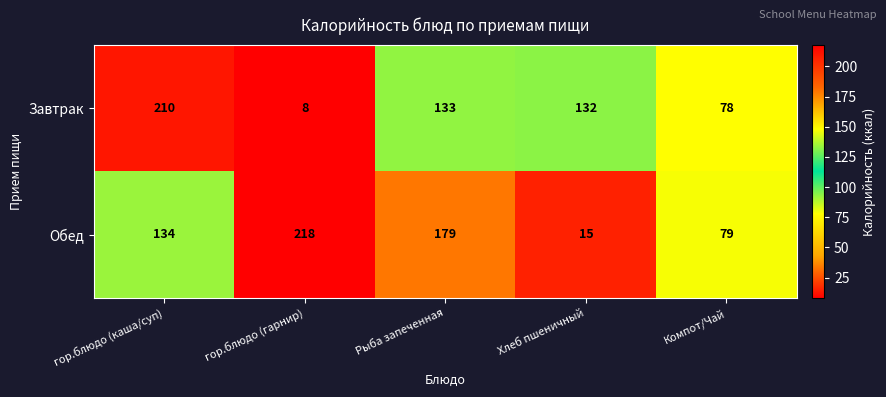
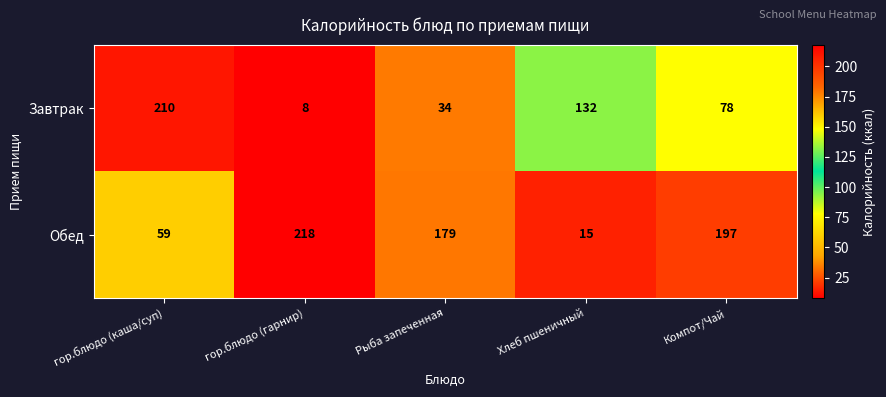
Завтрак, Рыба запеченная: 133 -> 34
Обед, гор.блюдо (каша/суп): 134 -> 59
Обед, Компот/Чай: 79 -> 197
